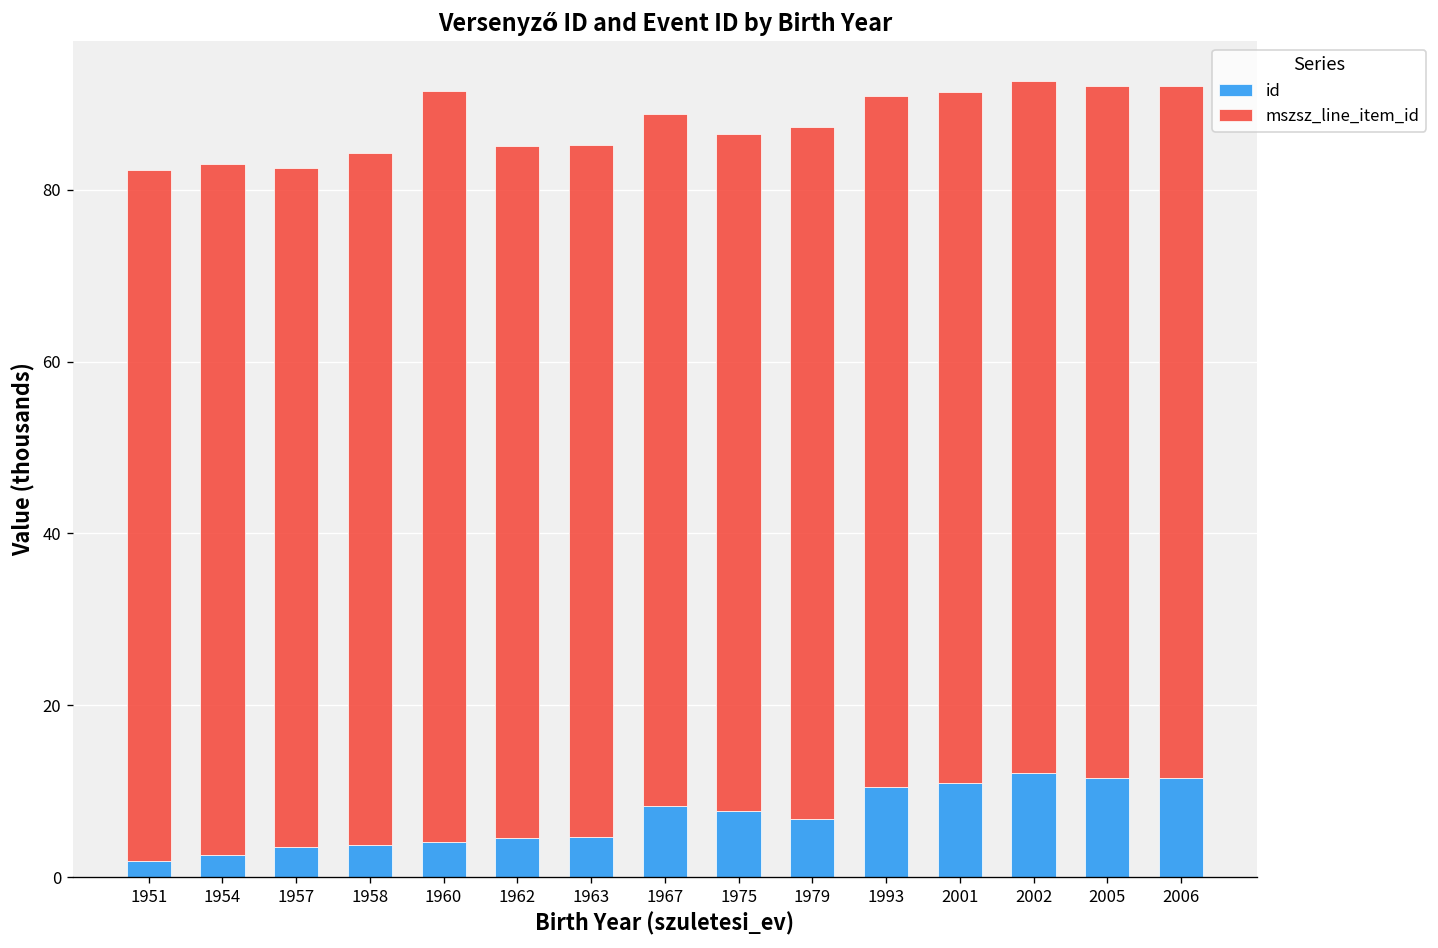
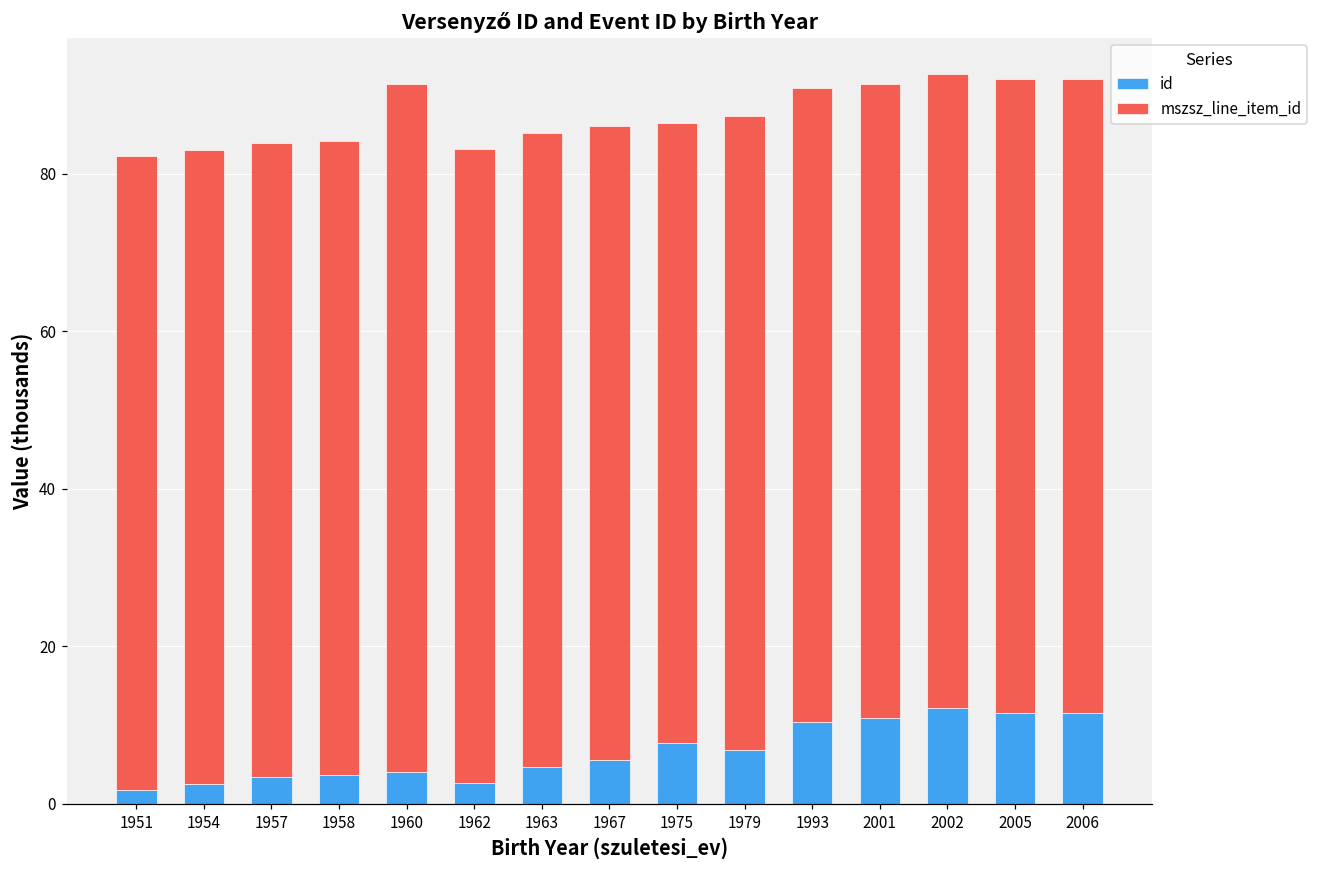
mszsz_line_item_id, 1957: 79 -> 80
id, 1962: 5 -> 3
id, 1967: 8 -> 6
